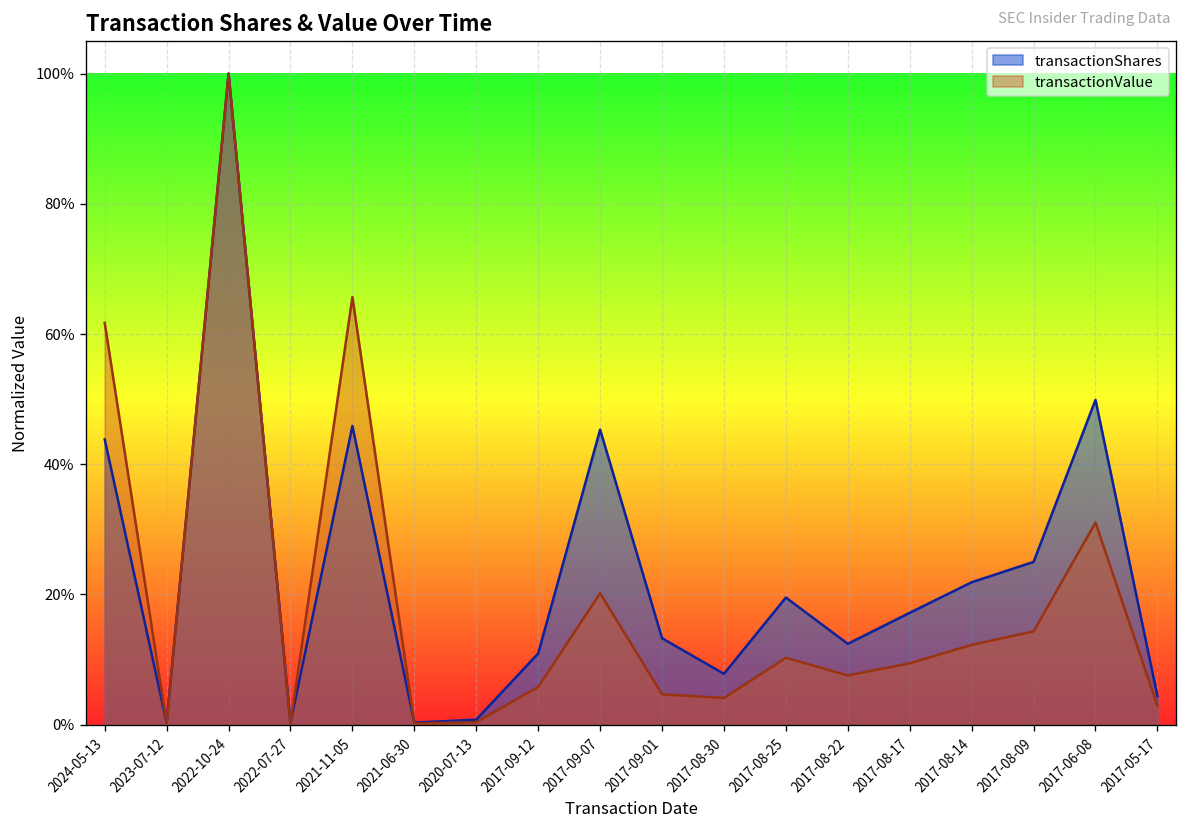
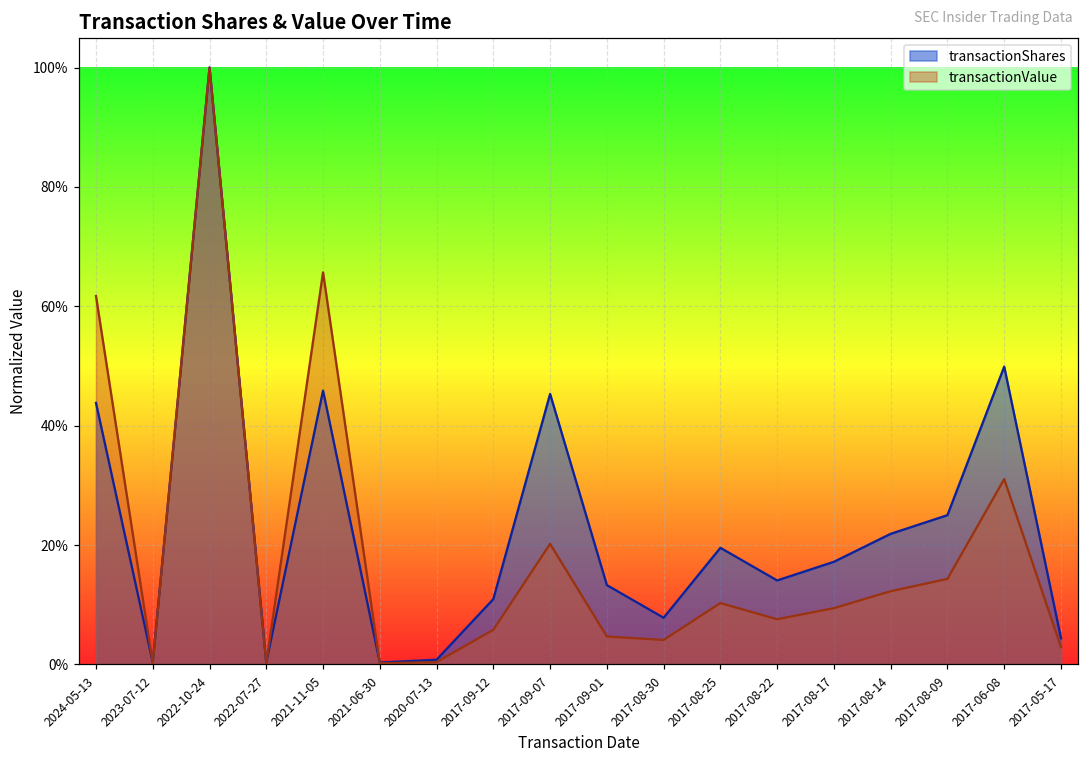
transactionShares, 2017-08-22: 12% -> 14%
